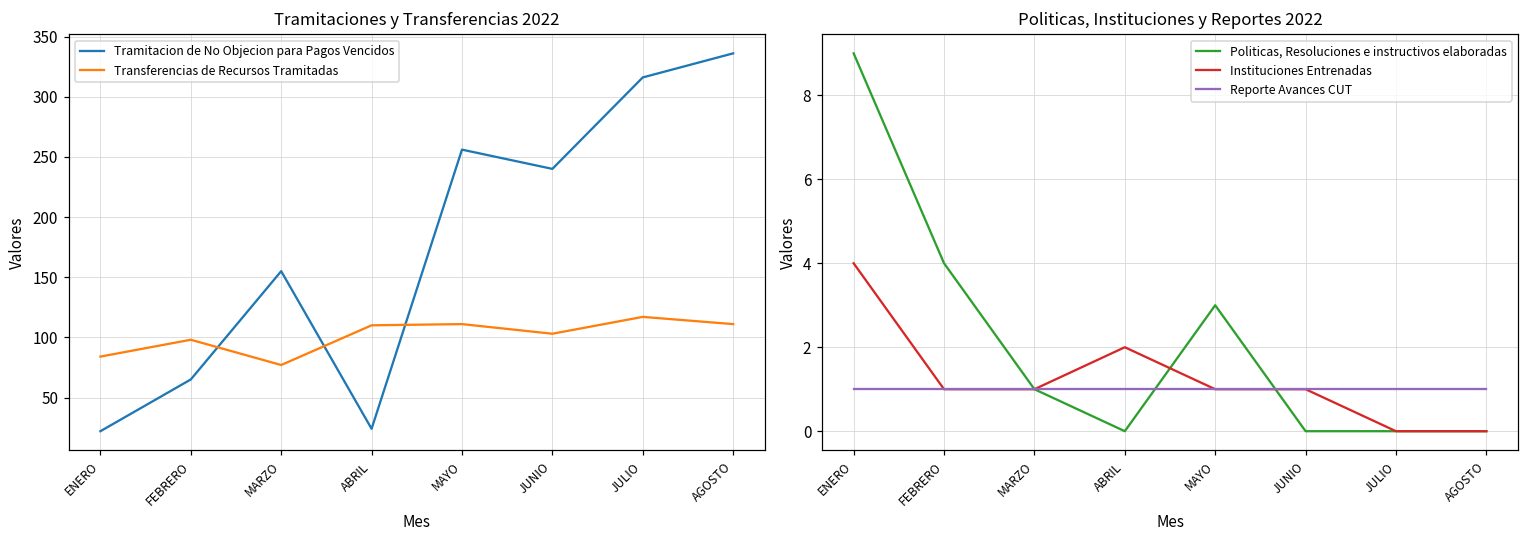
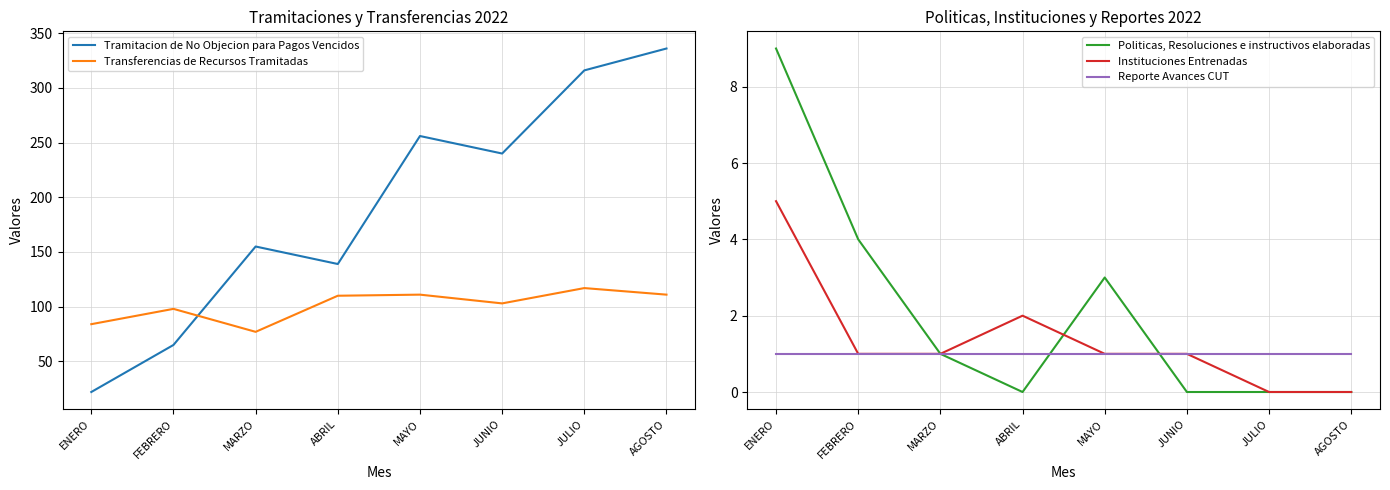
Tramitaciones y Transferencias 2022, Tramitacion de No Objecion para Pagos Vencidos, ABRIL: 24 -> 139
Politicas, Instituciones y Reportes 2022, Instituciones Entrenadas, ENERO: 4 -> 5
